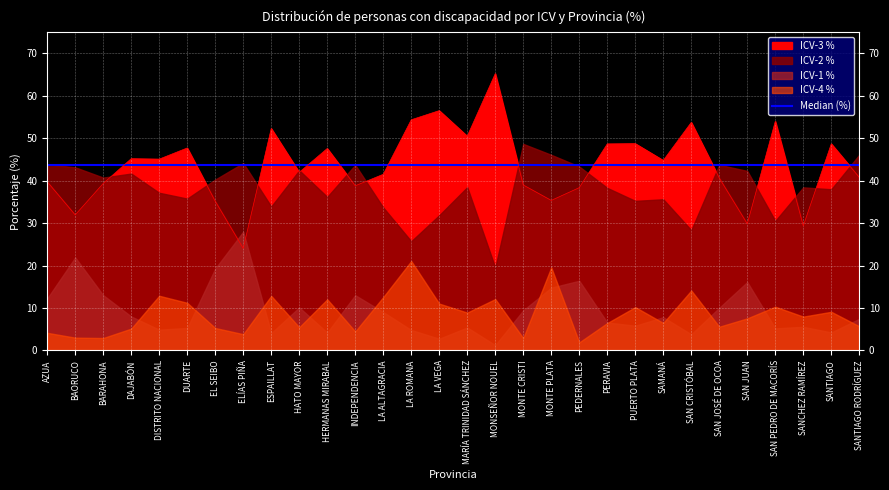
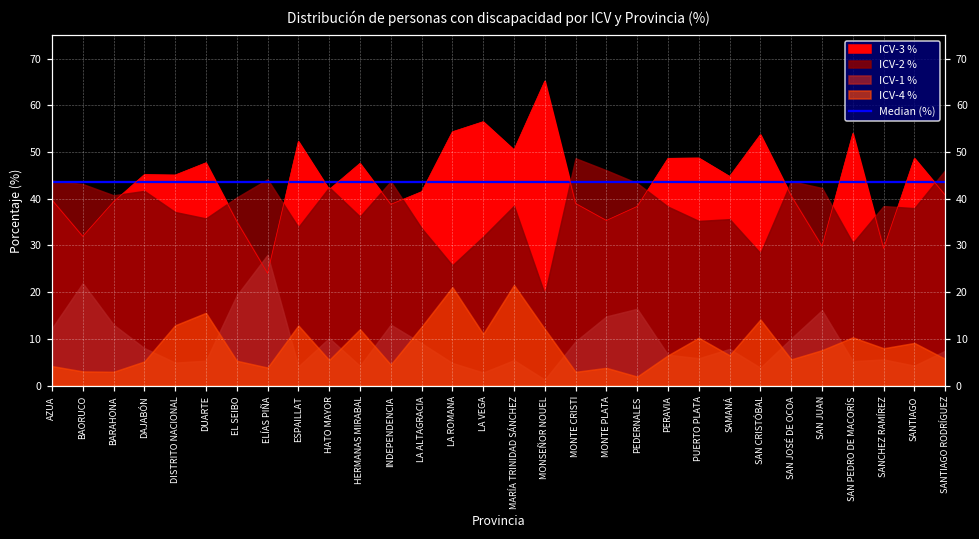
ICV-4 %, DUARTE: 11 -> 16
ICV-4 %, MARÍA TRINIDAD SÁNCHEZ: 9 -> 22
ICV-4 %, MONTE PLATA: 20 -> 4
